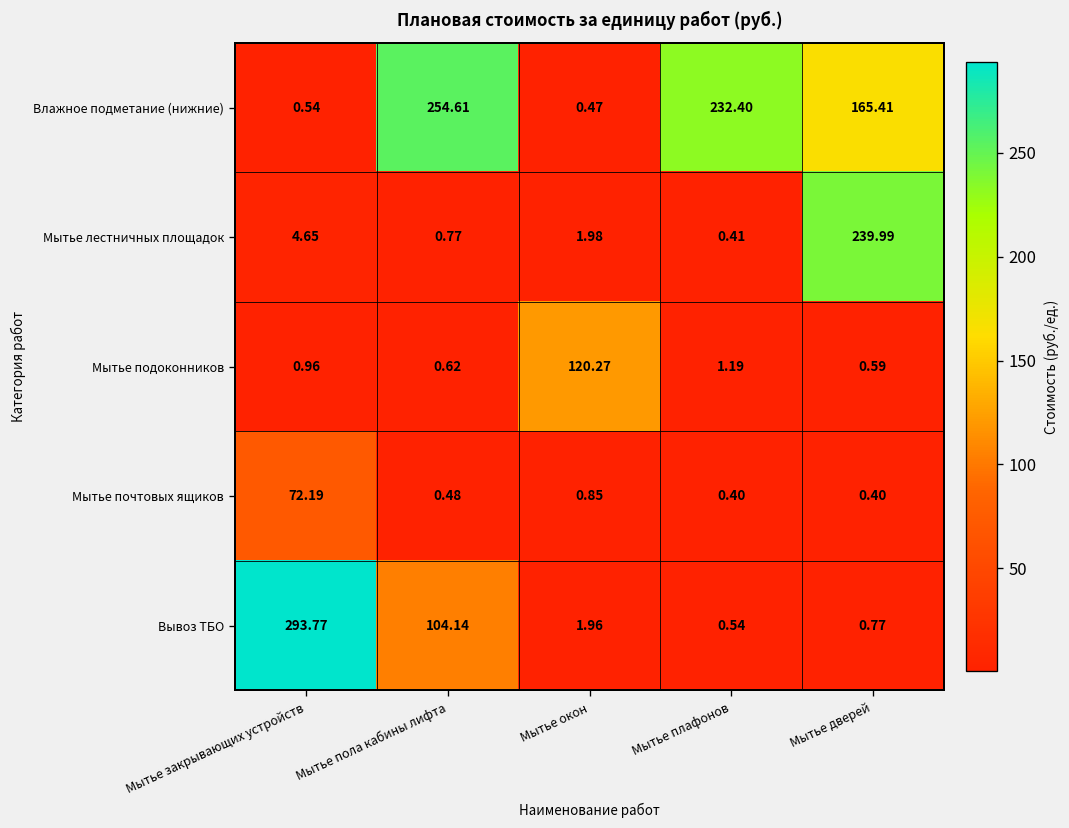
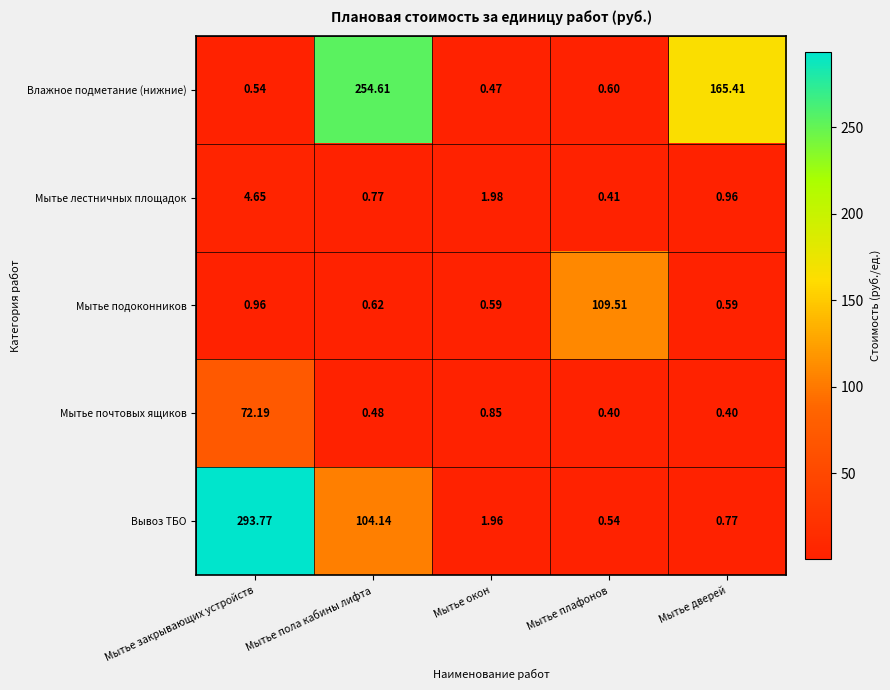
Влажное подметание (нижние), Мытье плафонов: 232.40 -> 0.60
Мытье лестничных площадок, Мытье дверей: 239.99 -> 0.96
Мытье подоконников, Мытье окон: 120.27 -> 0.59
Мытье подоконников, Мытье плафонов: 1.19 -> 109.51
